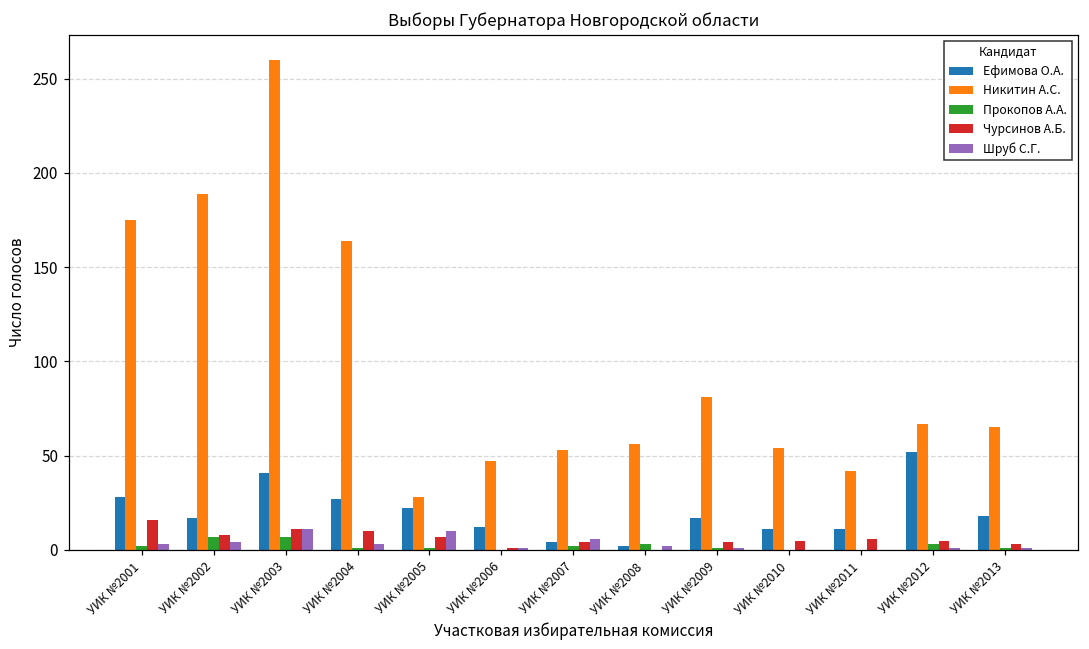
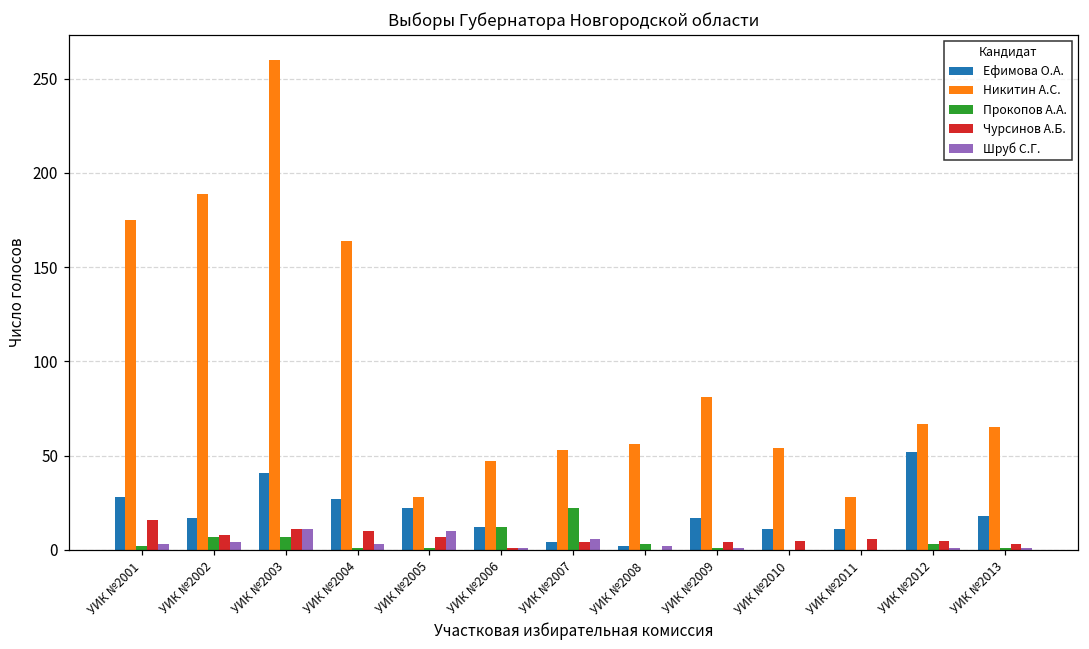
Прокопов А.А., УИК №2006: 0 -> 12
Прокопов А.А., УИК №2007: 2 -> 22
Никитин А.С., УИК №2011: 42 -> 28
